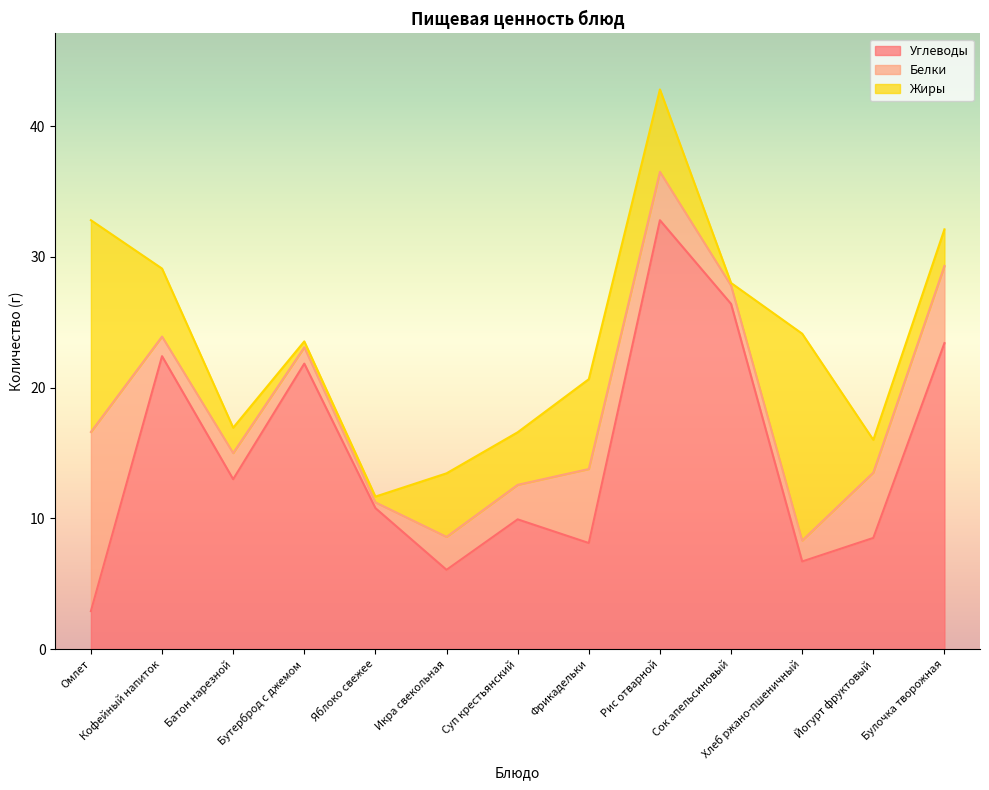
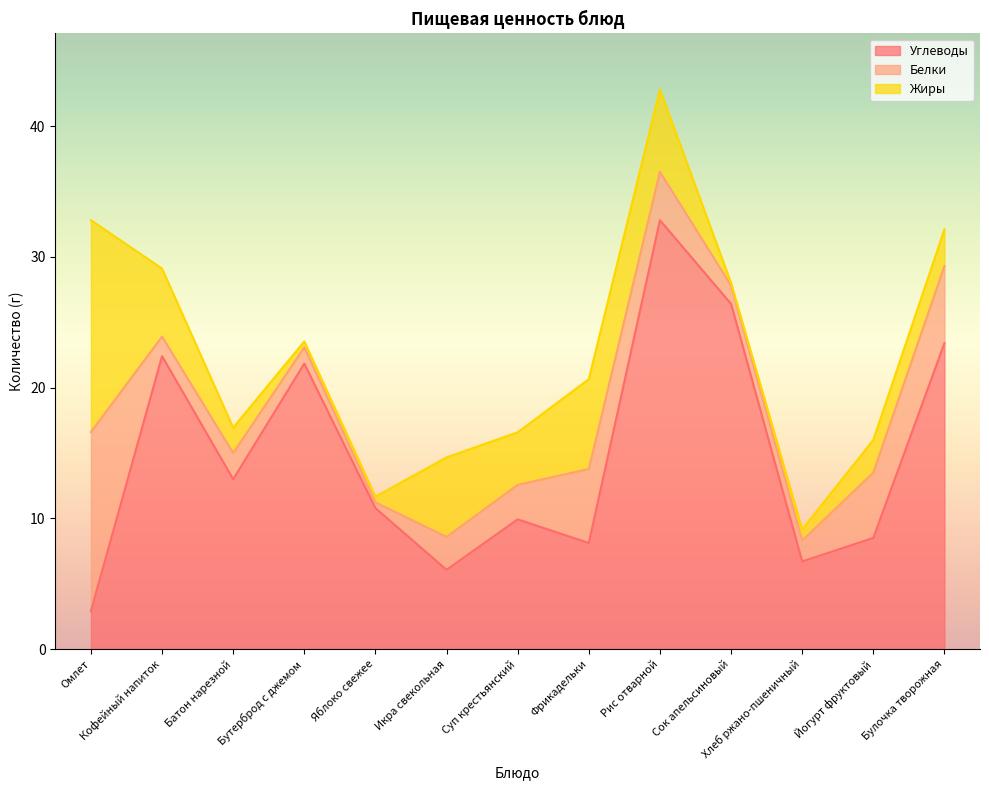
Жиры, Икра свекольная: 4.9 -> 6.1
Жиры, Хлеб ржано-пшеничный: 15.8 -> 0.8
